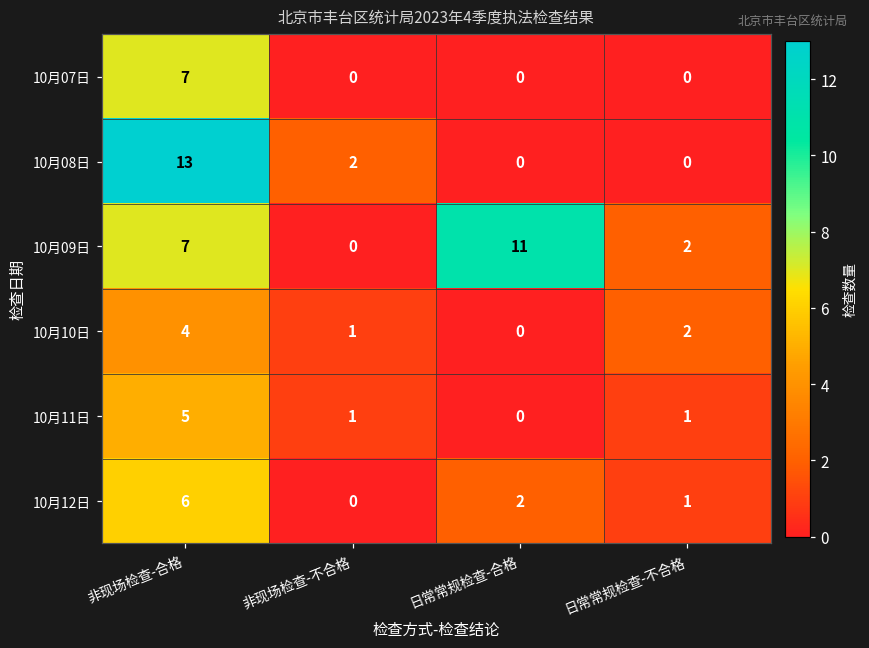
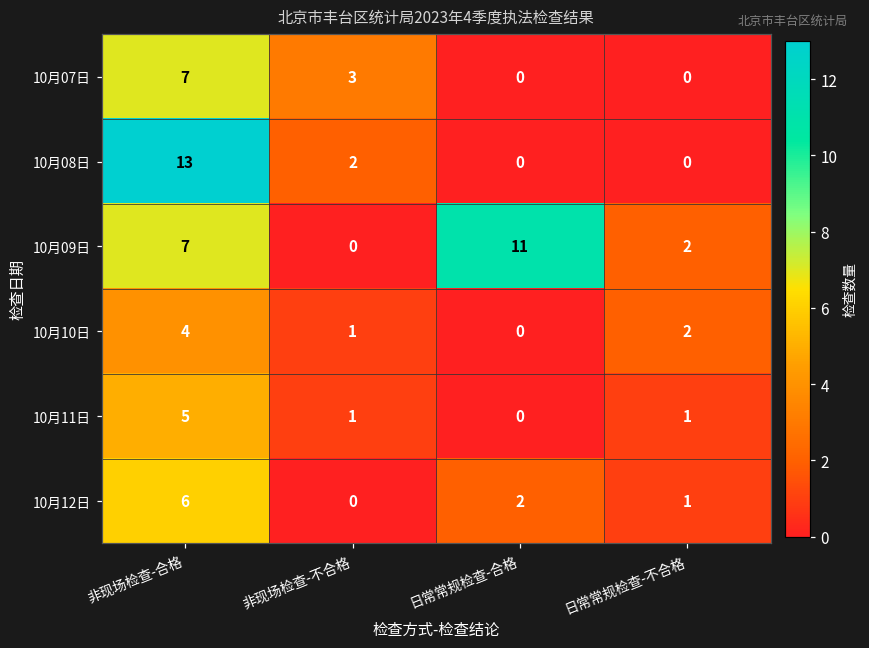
10月07日, 非现场检查-不合格: 0 -> 3
